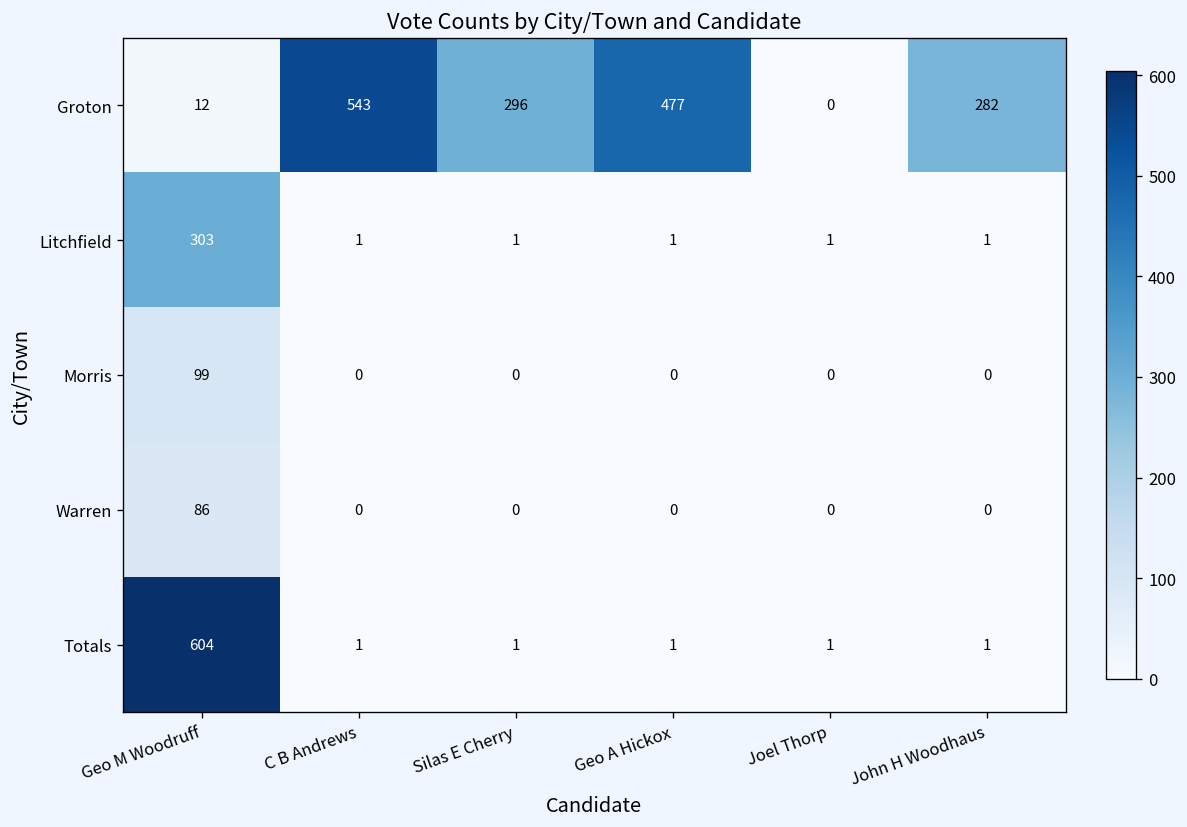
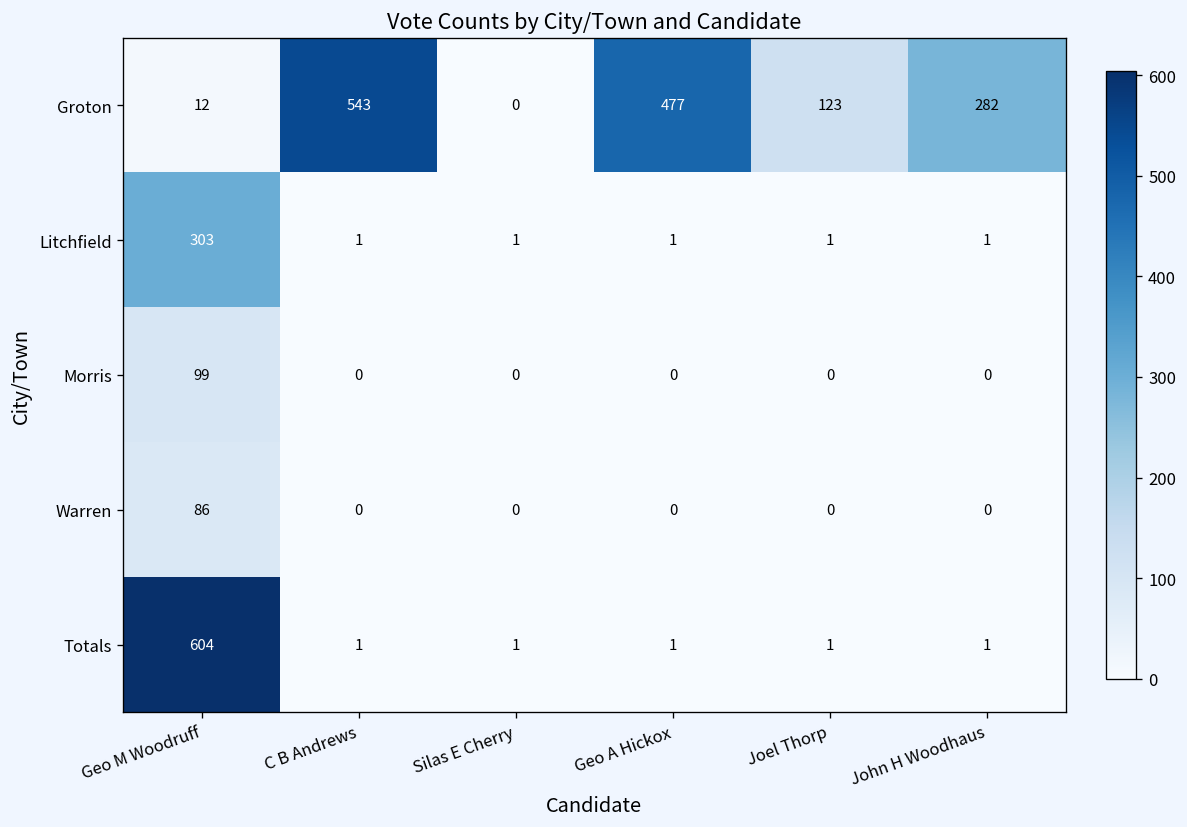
Groton, Silas E Cherry: 296 -> 0
Groton, Joel Thorp: 0 -> 123
